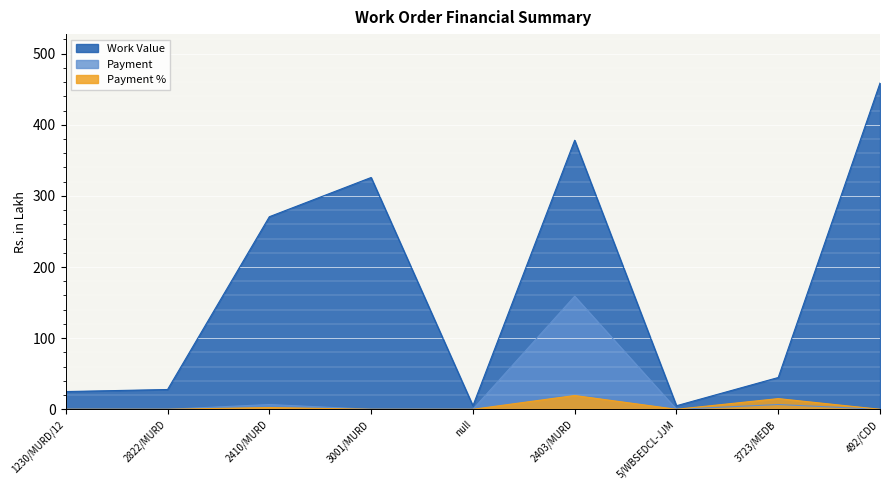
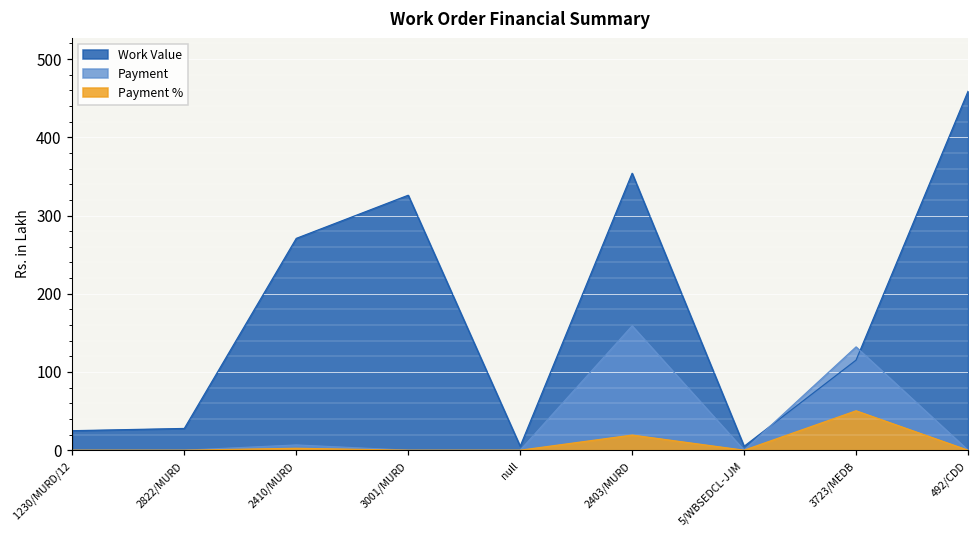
Work Value, 2403/MURD: 380 -> 350
Work Value, 3723/MEDB: 40 -> 120
Payment, 3723/MEDB: 10 -> 130
Payment %, 3723/MEDB: 20 -> 50
